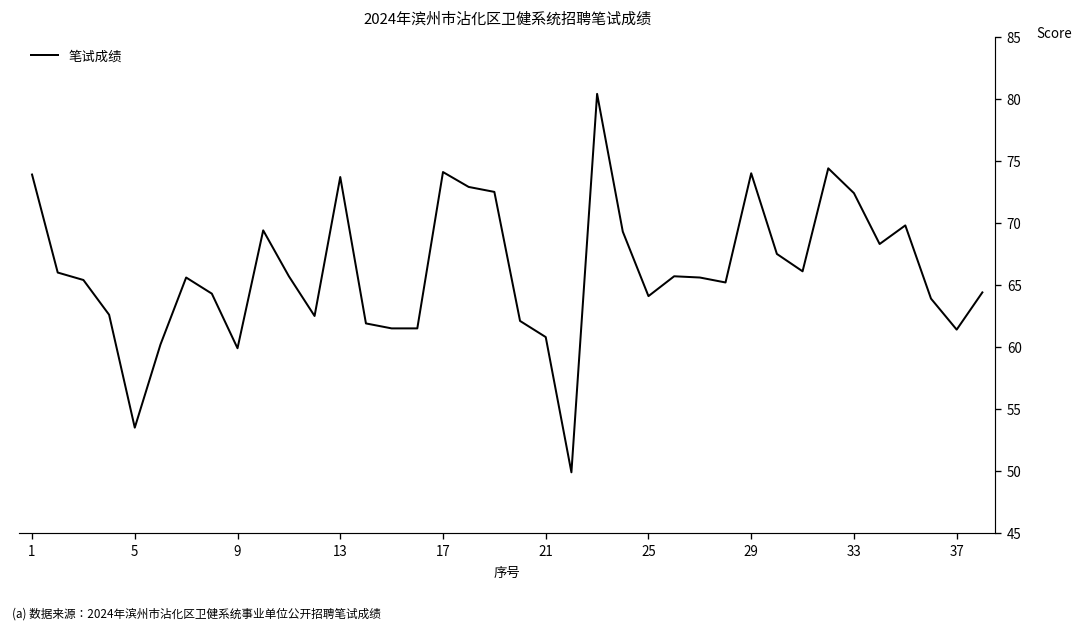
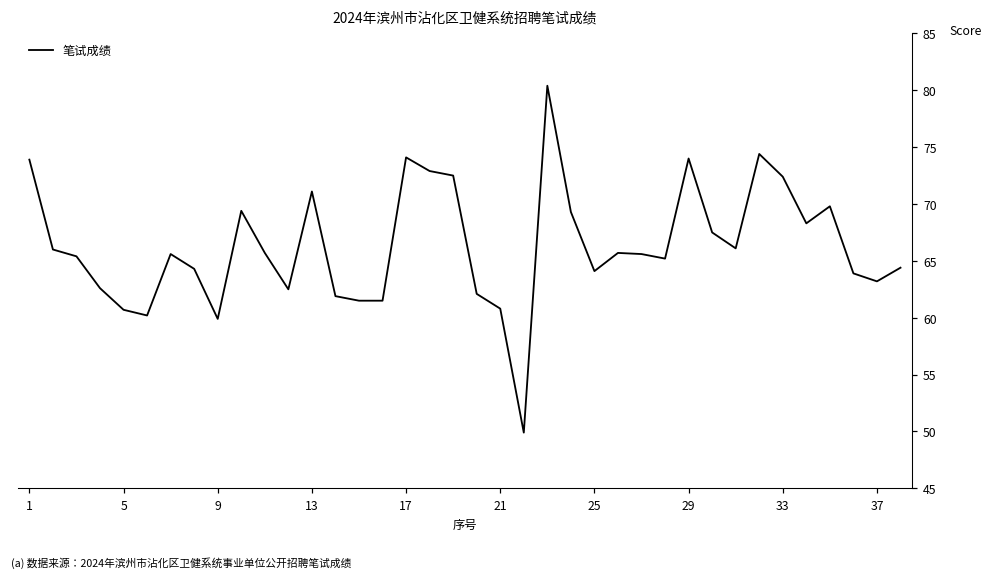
5: 53.5 -> 60.7
13: 73.7 -> 71.1
37: 61.4 -> 63.2
